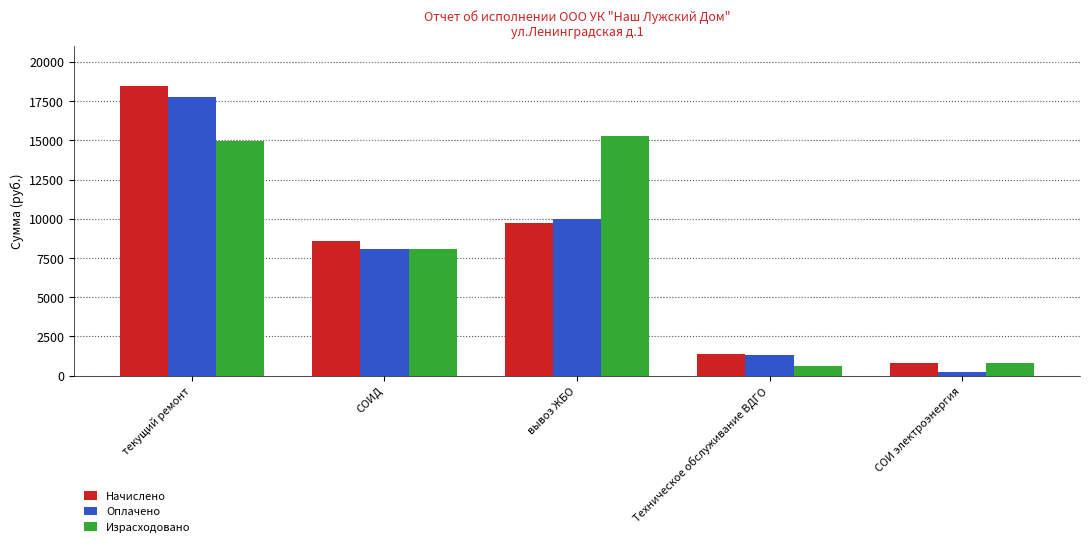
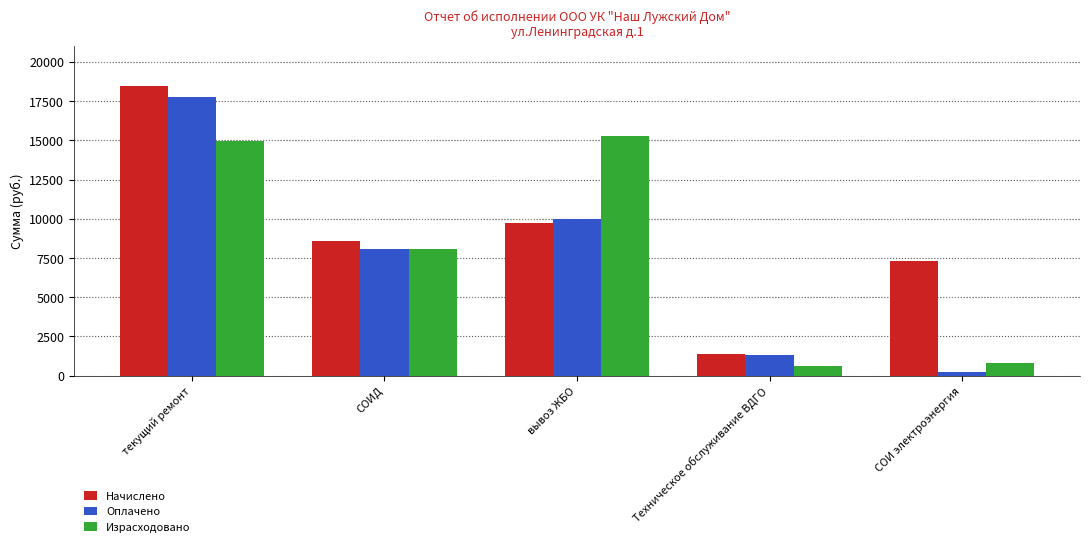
Начислено, СОИ электроэнергия: 800 -> 7300
